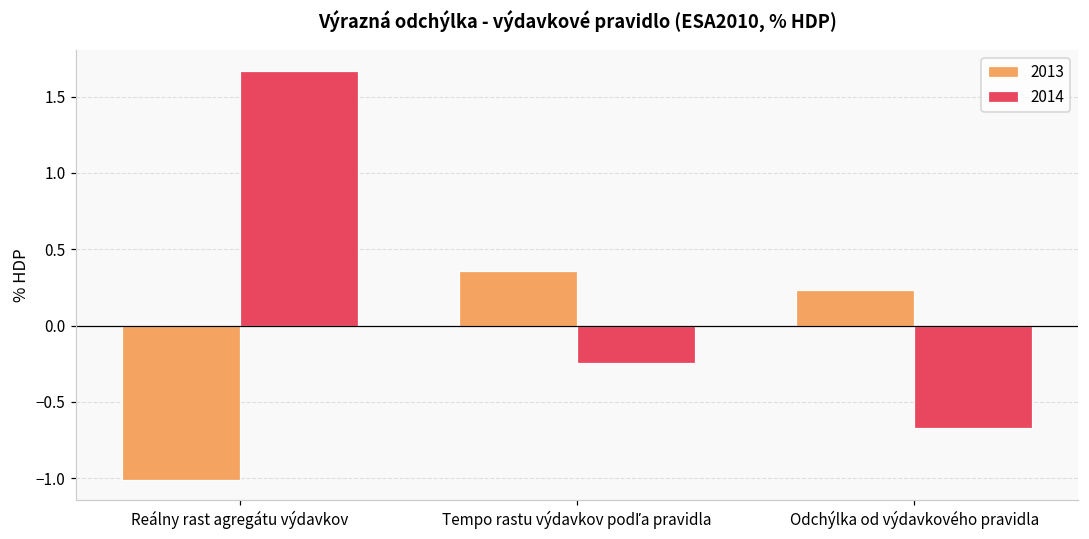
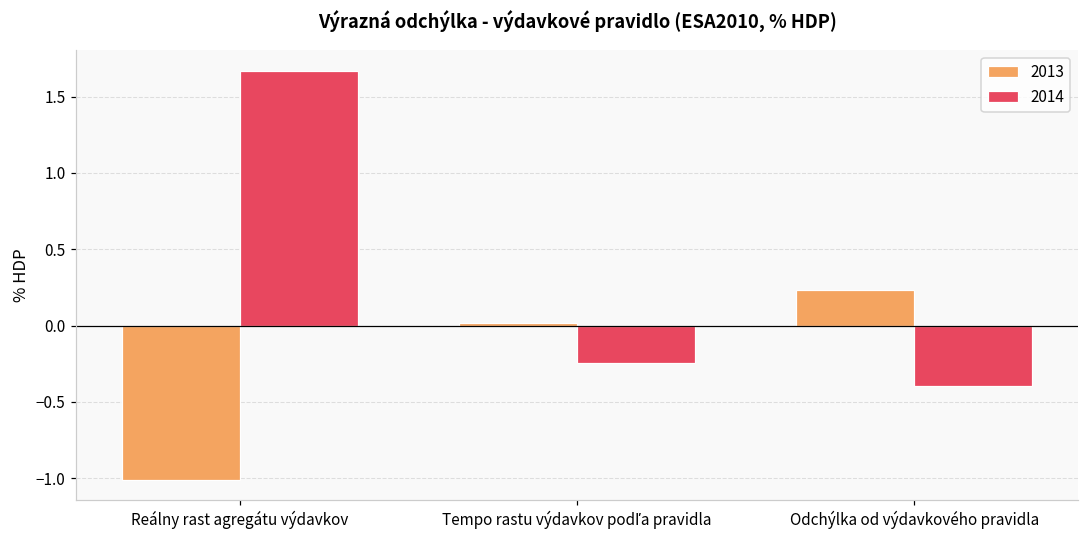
2013, Tempo rastu výdavkov podľa pravidla: 0.36 -> 0.01
2014, Odchýlka od výdavkového pravidla: -0.67 -> -0.40
